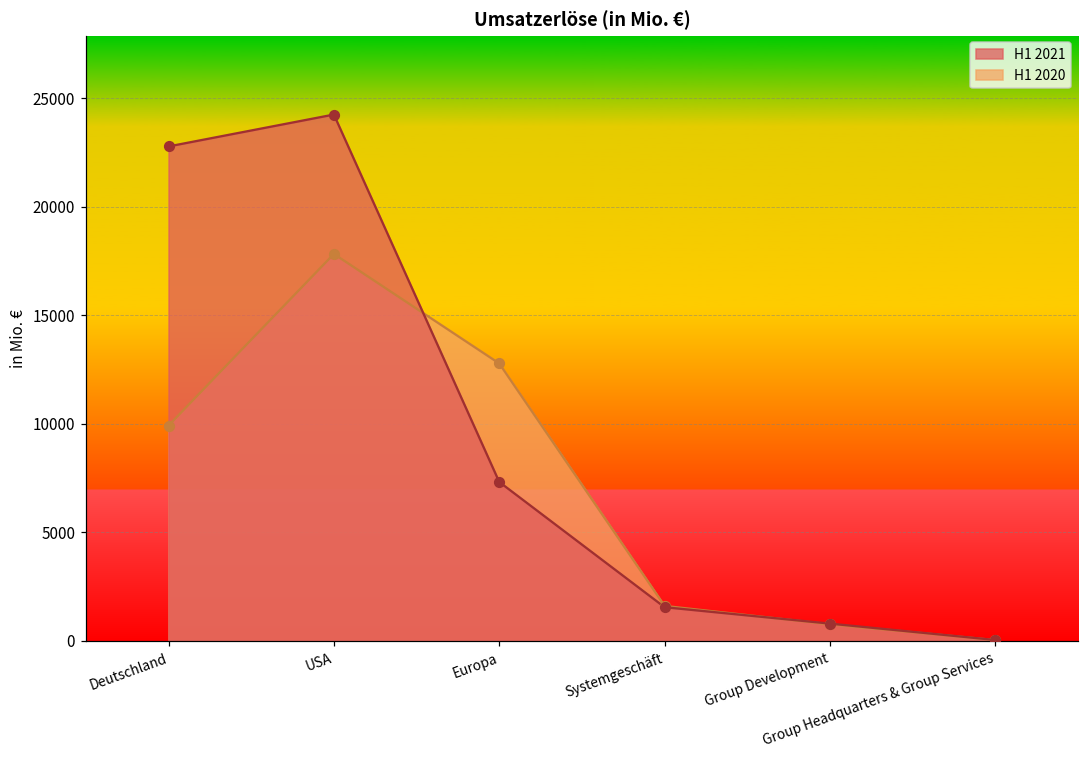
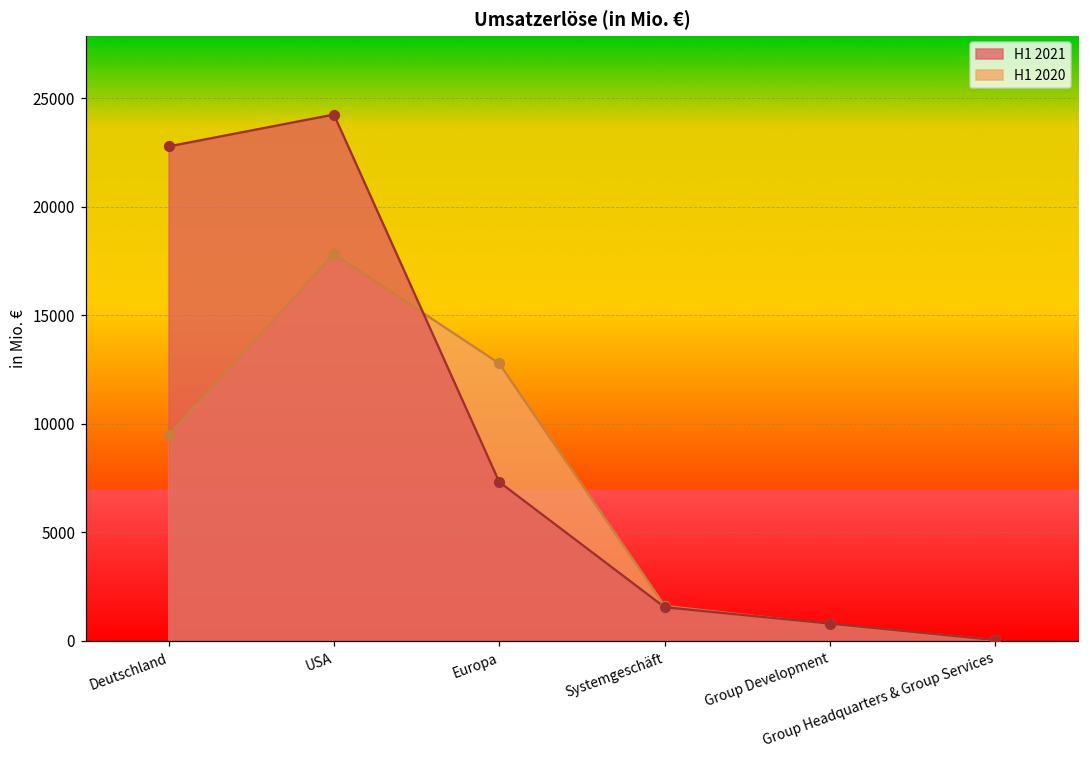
H1 2020, Deutschland: 9900 -> 9500
